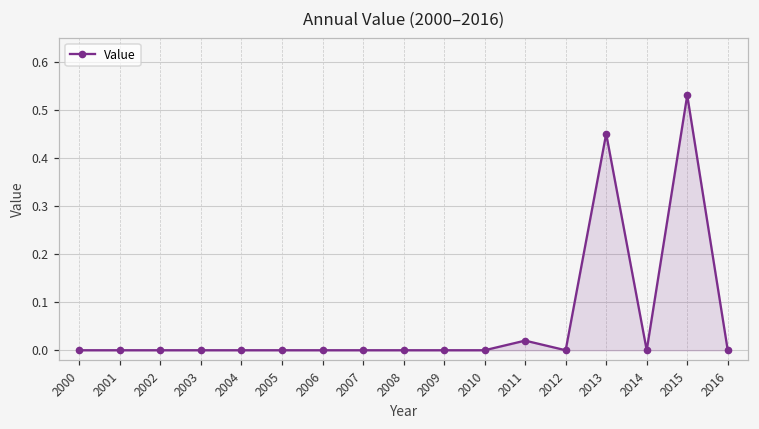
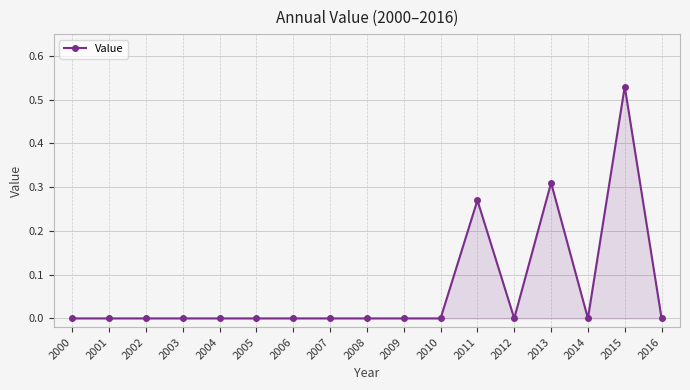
2011: 0.02 -> 0.27
2013: 0.45 -> 0.31
